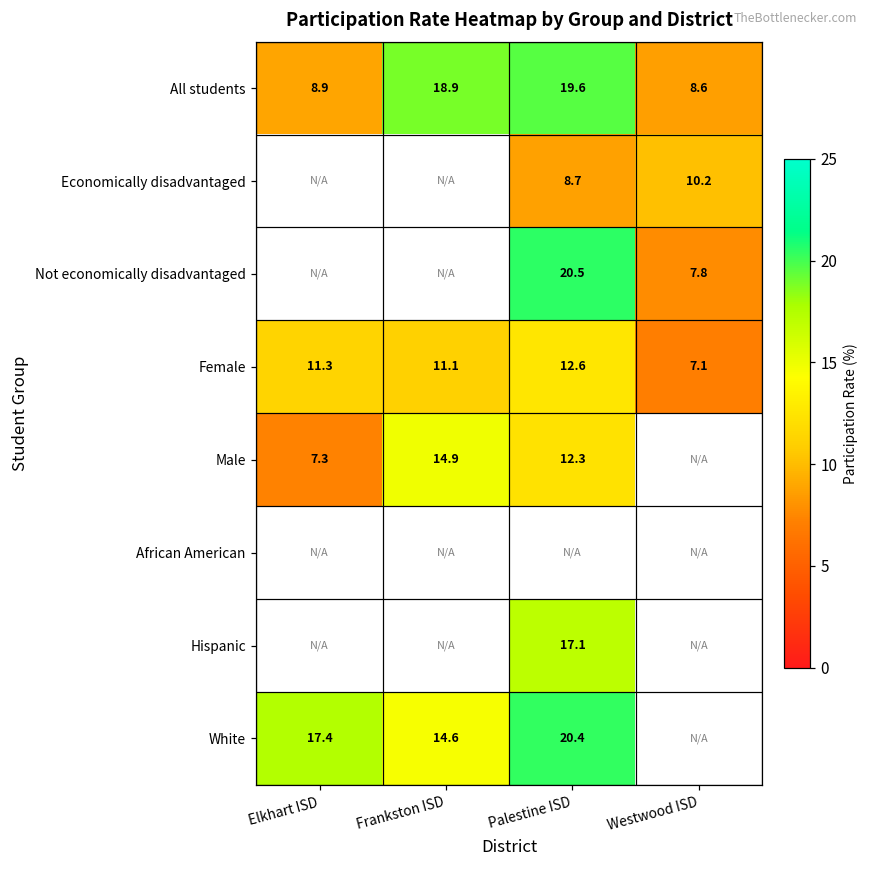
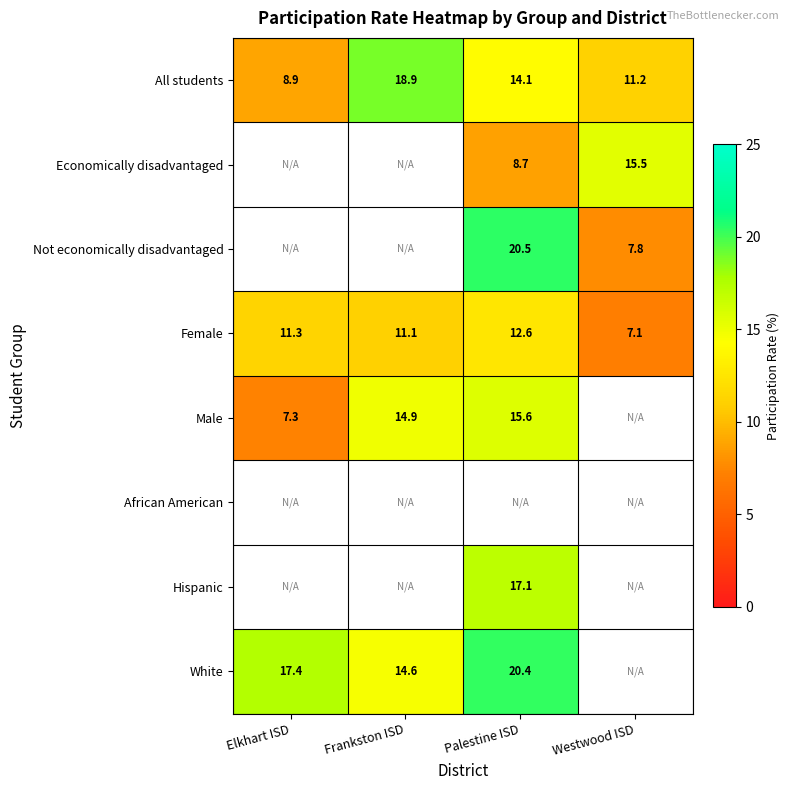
All students, Palestine ISD: 19.6 -> 14.1
All students, Westwood ISD: 8.6 -> 11.2
Economically disadvantaged, Westwood ISD: 10.2 -> 15.5
Male, Palestine ISD: 12.3 -> 15.6
